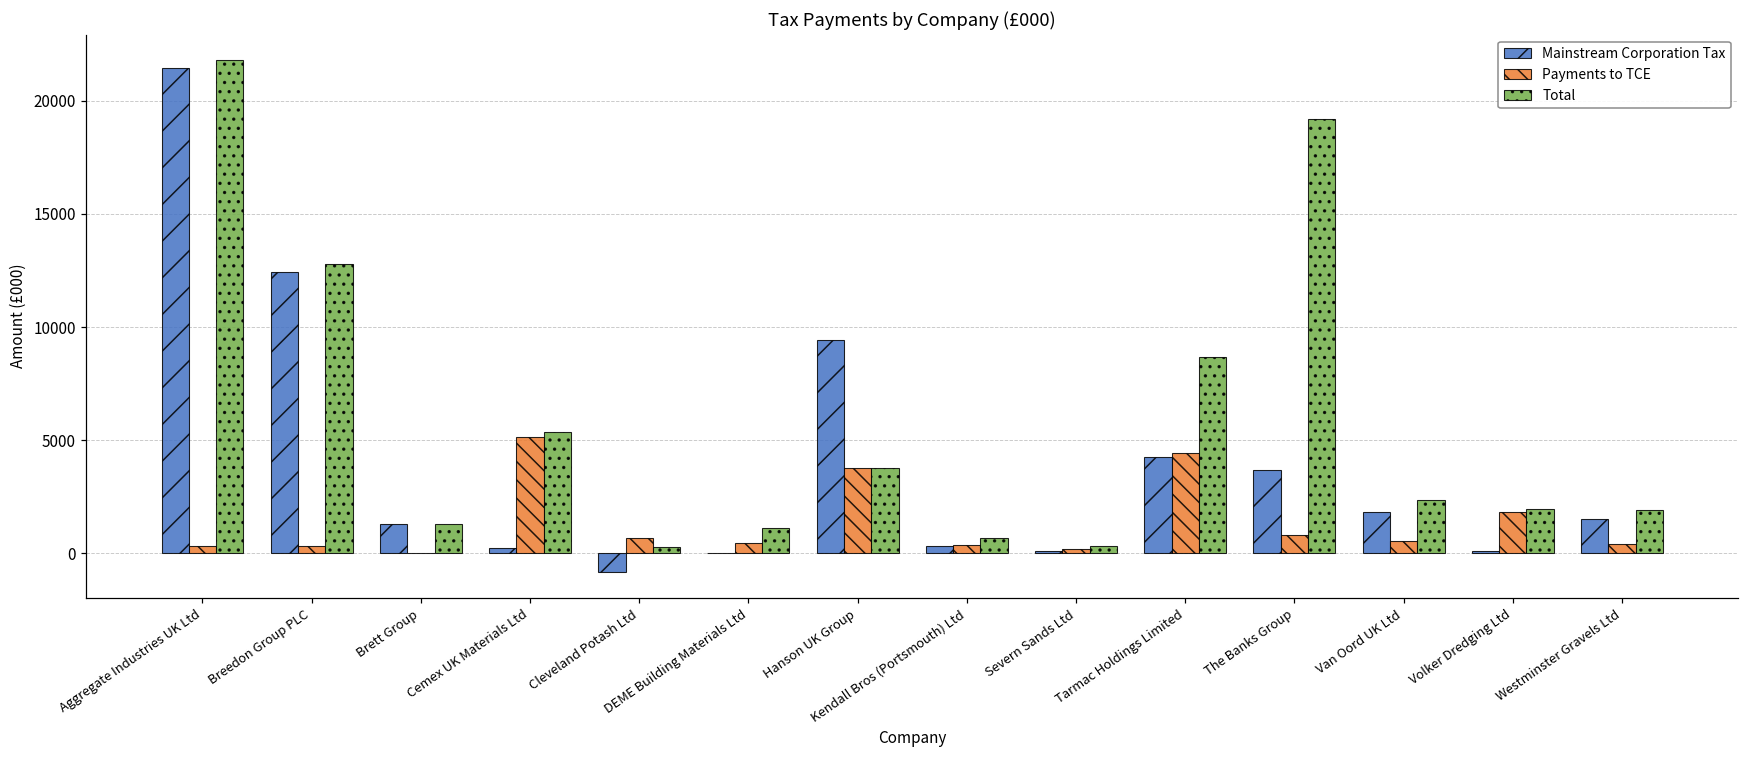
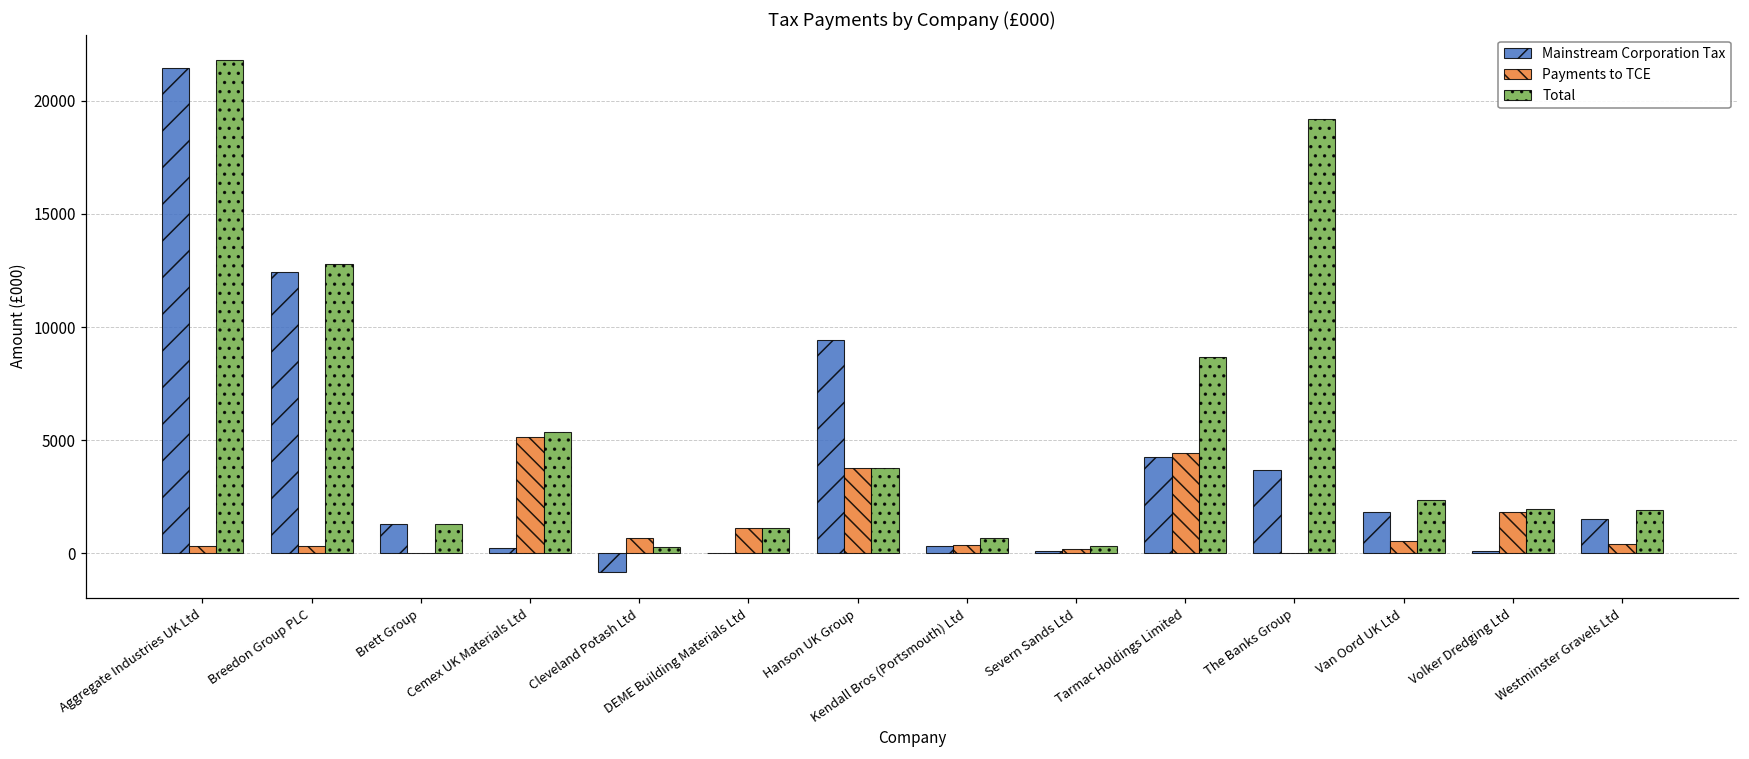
Payments to TCE, DEME Building Materials Ltd: 500 -> 1100
Payments to TCE, The Banks Group: 800 -> 0
